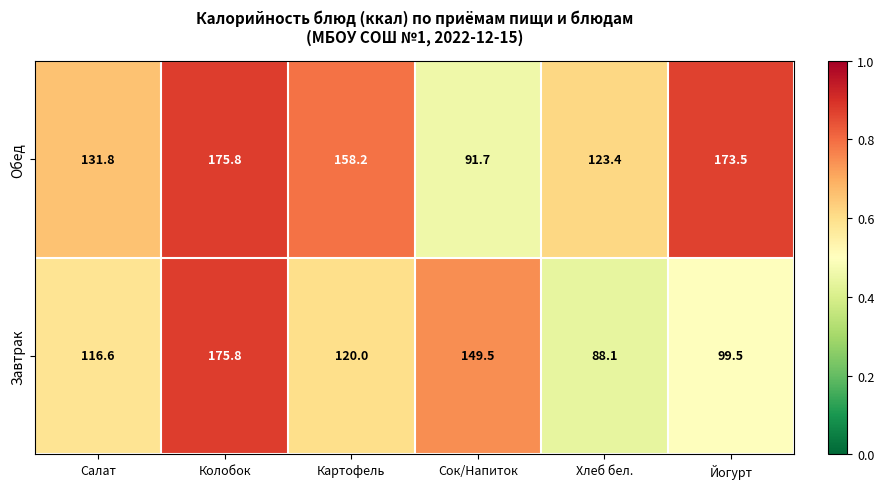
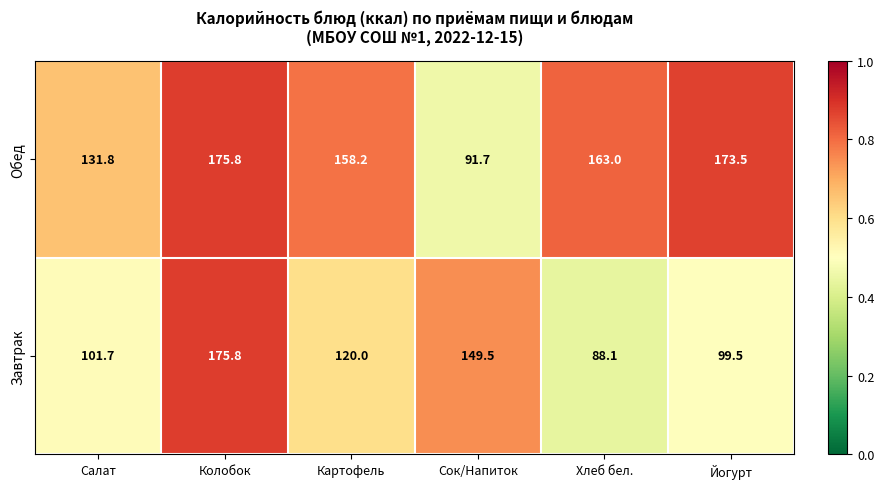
Обед, Хлеб бел.: 123.4 -> 163.0
Завтрак, Салат: 116.6 -> 101.7
